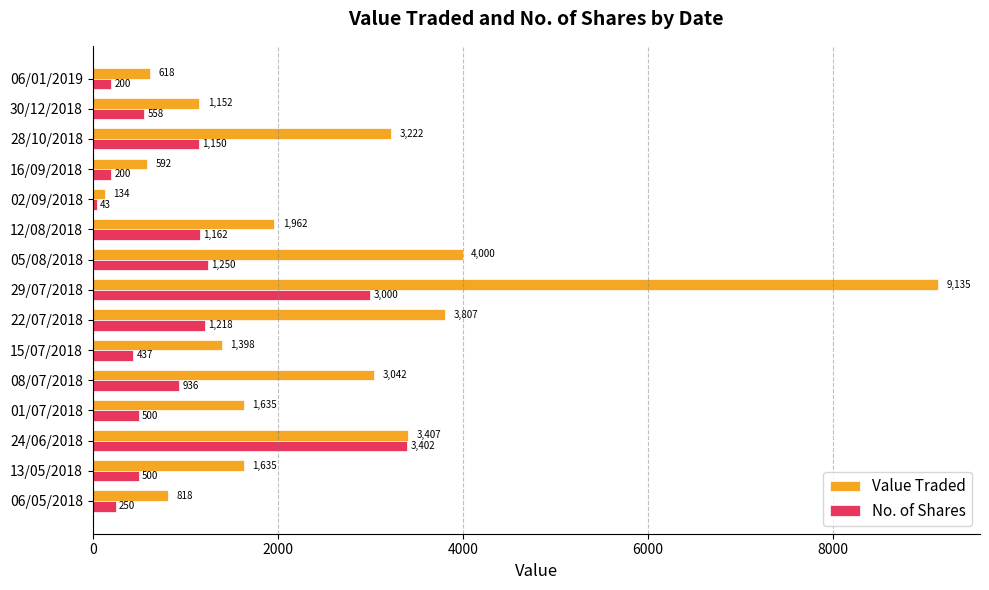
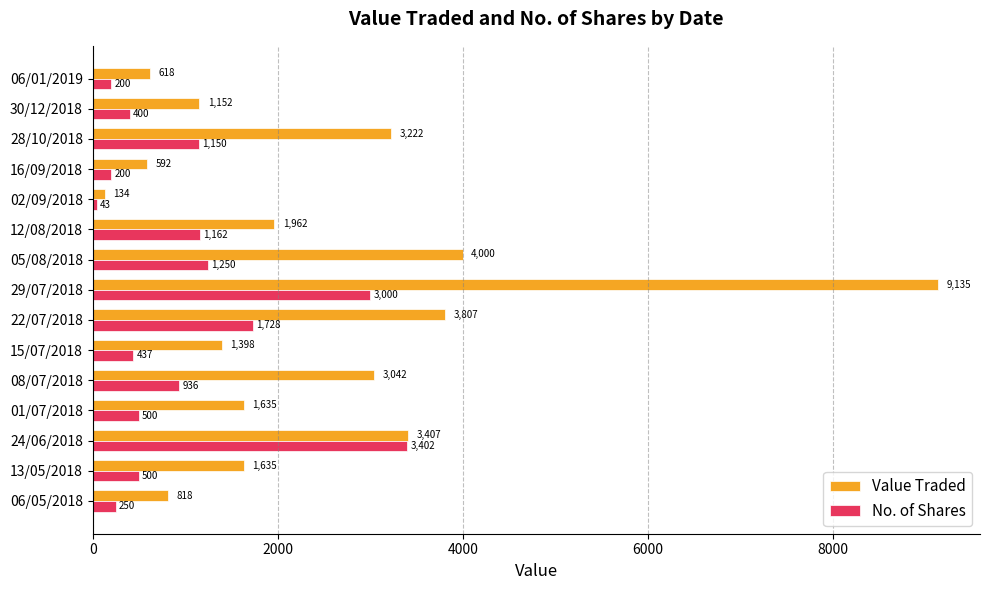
No. of Shares, 30/12/2018: 558 -> 400
No. of Shares, 22/07/2018: 1,218 -> 1,728
